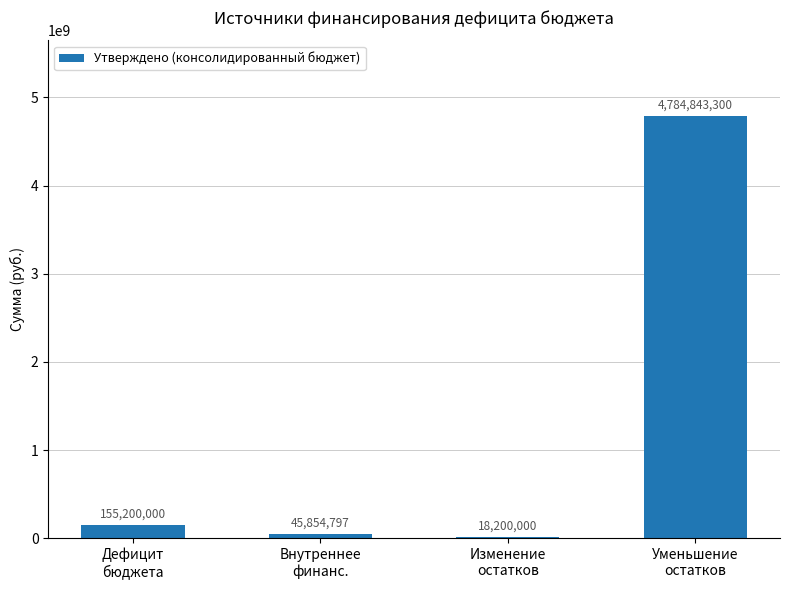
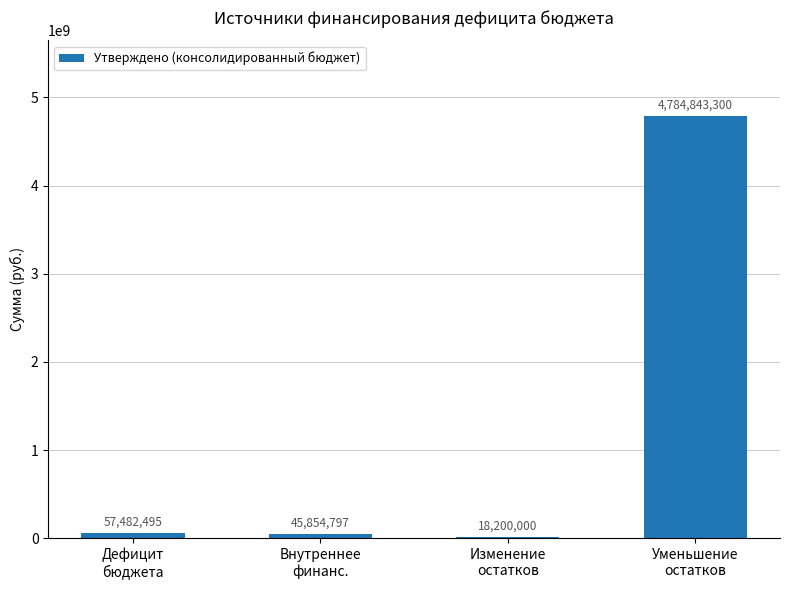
Дефицит бюджета: 155,200,000 -> 57,482,495
